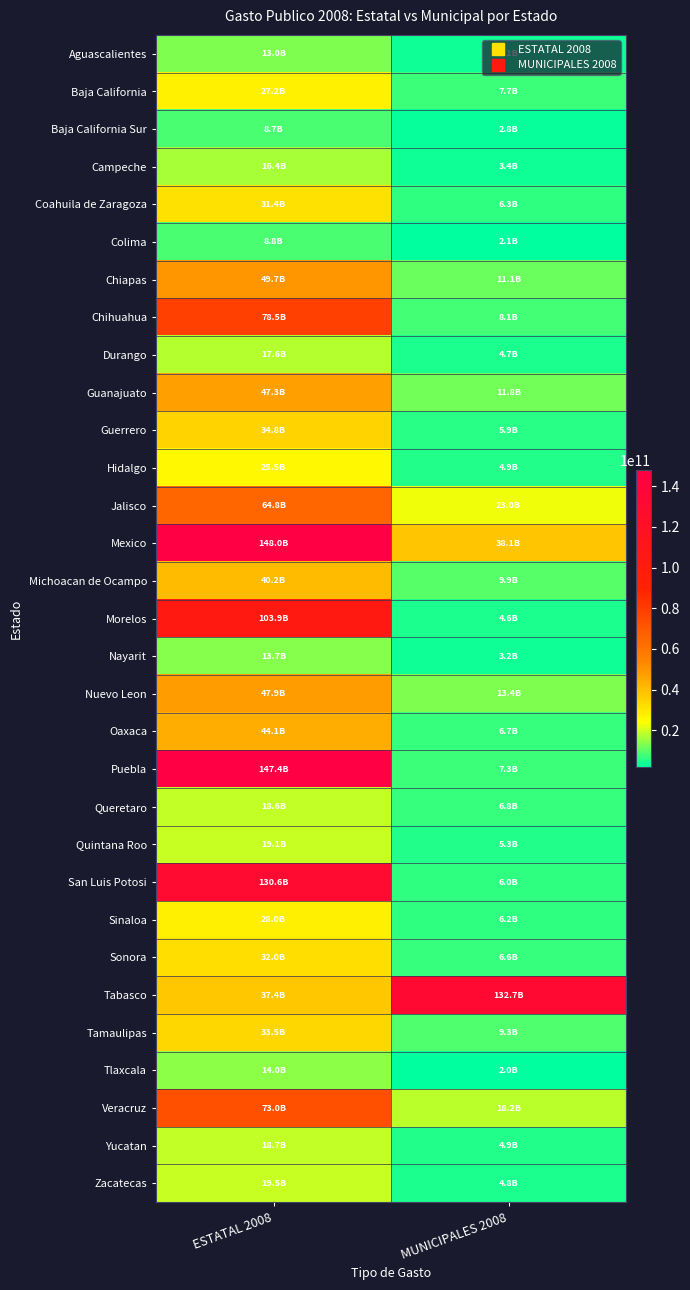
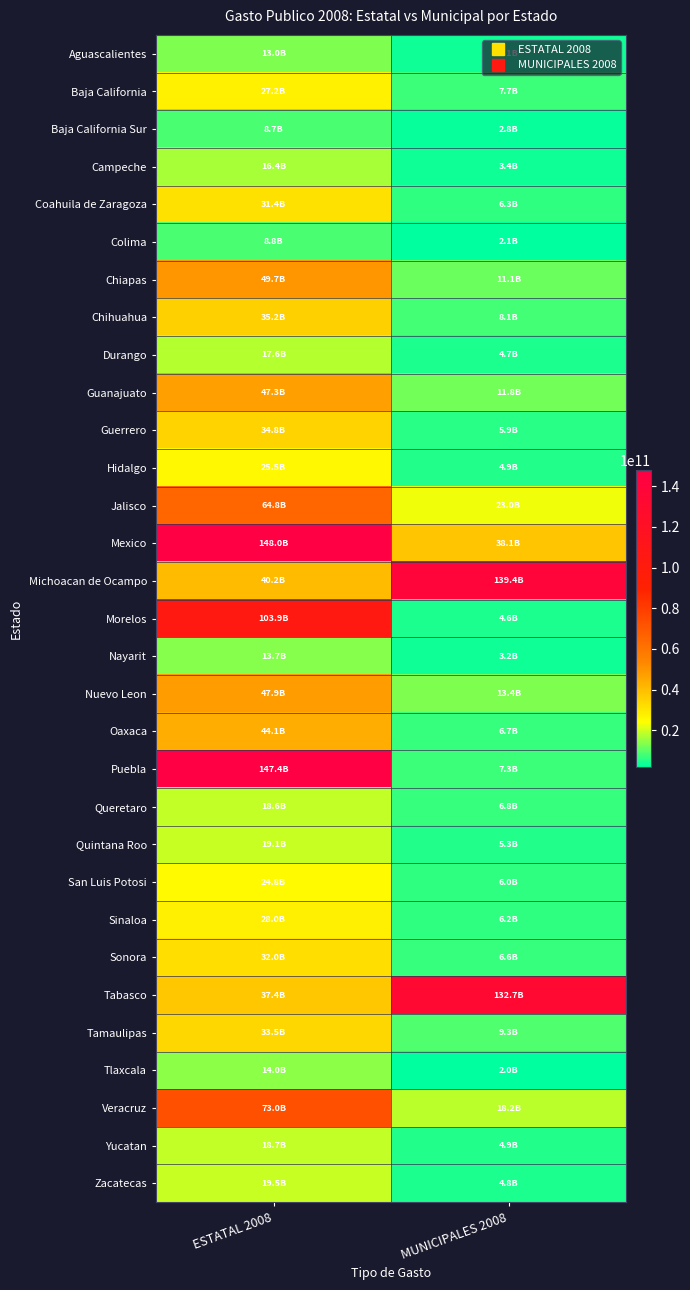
Chihuahua, ESTATAL 2008: 78.5B -> 35.2B
Michoacan de Ocampo, MUNICIPALES 2008: 9.9B -> 139.4B
San Luis Potosi, ESTATAL 2008: 130.6B -> 24.8B
